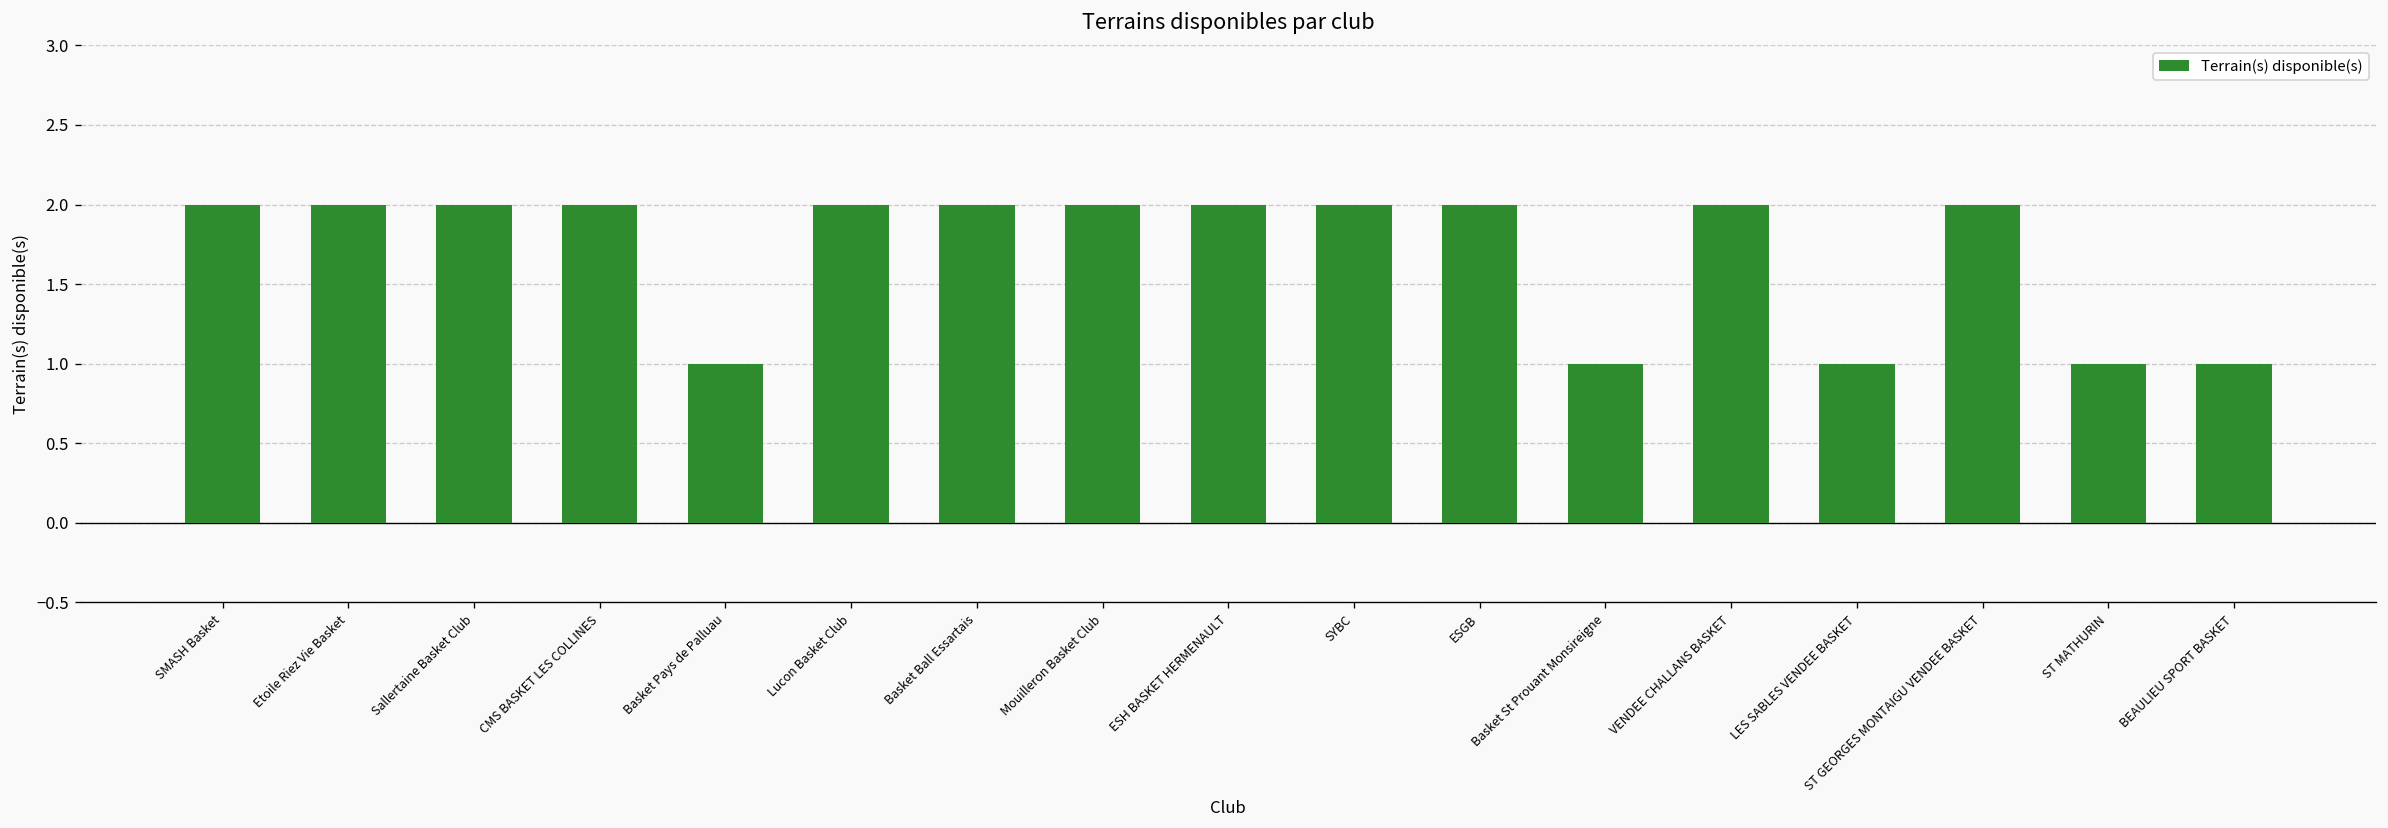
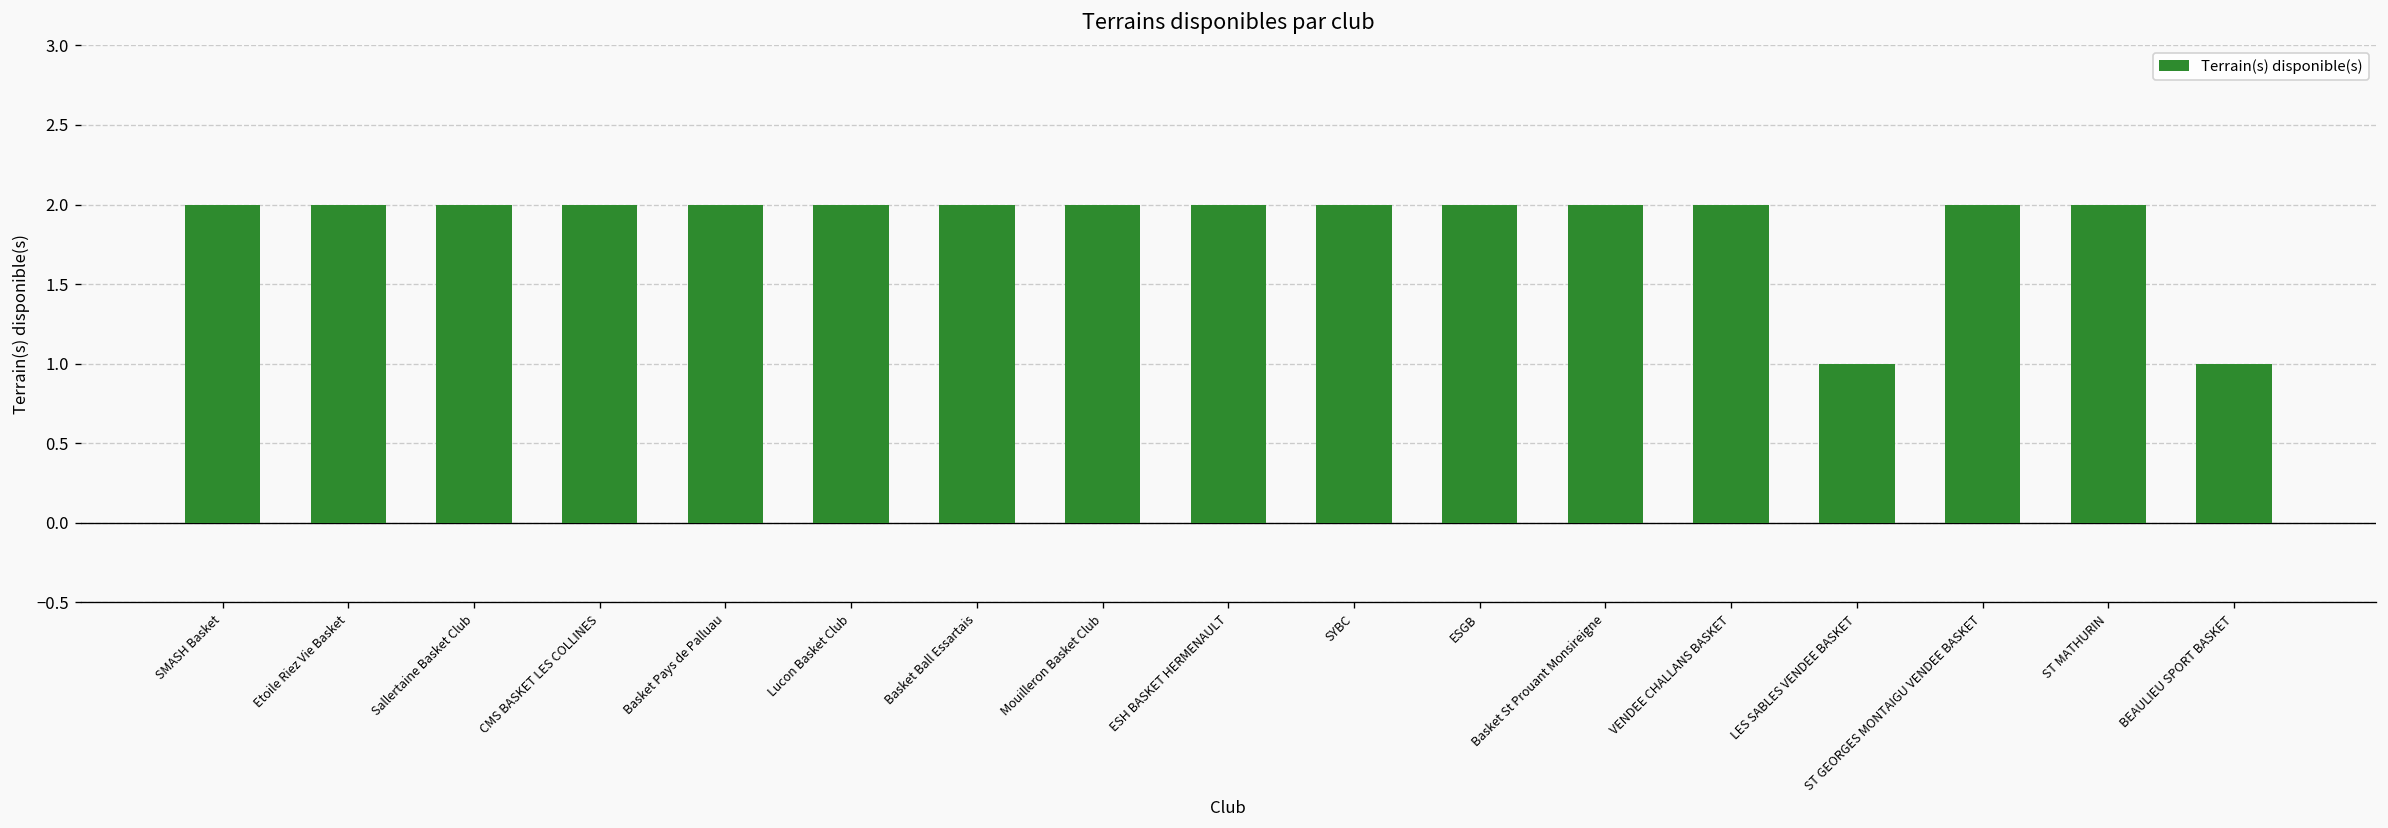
Basket Pays de Palluau: 1 -> 2
Basket St Prouant Monsireigne: 1 -> 2
ST MATHURIN: 1 -> 2
